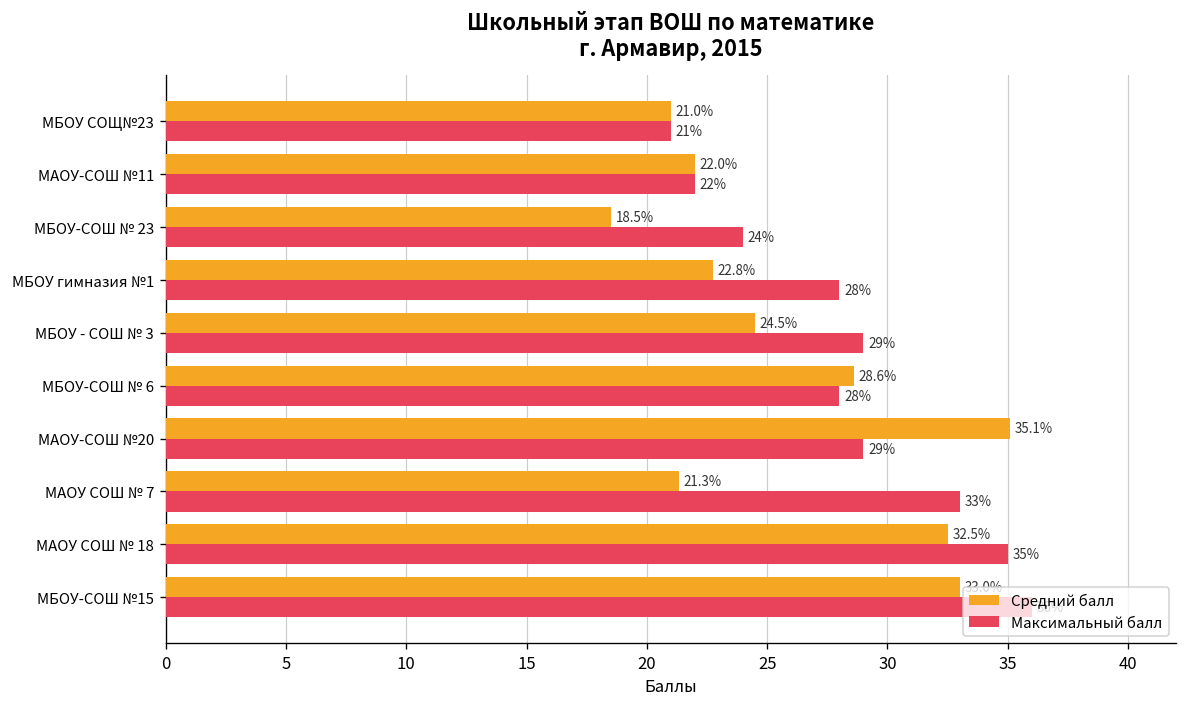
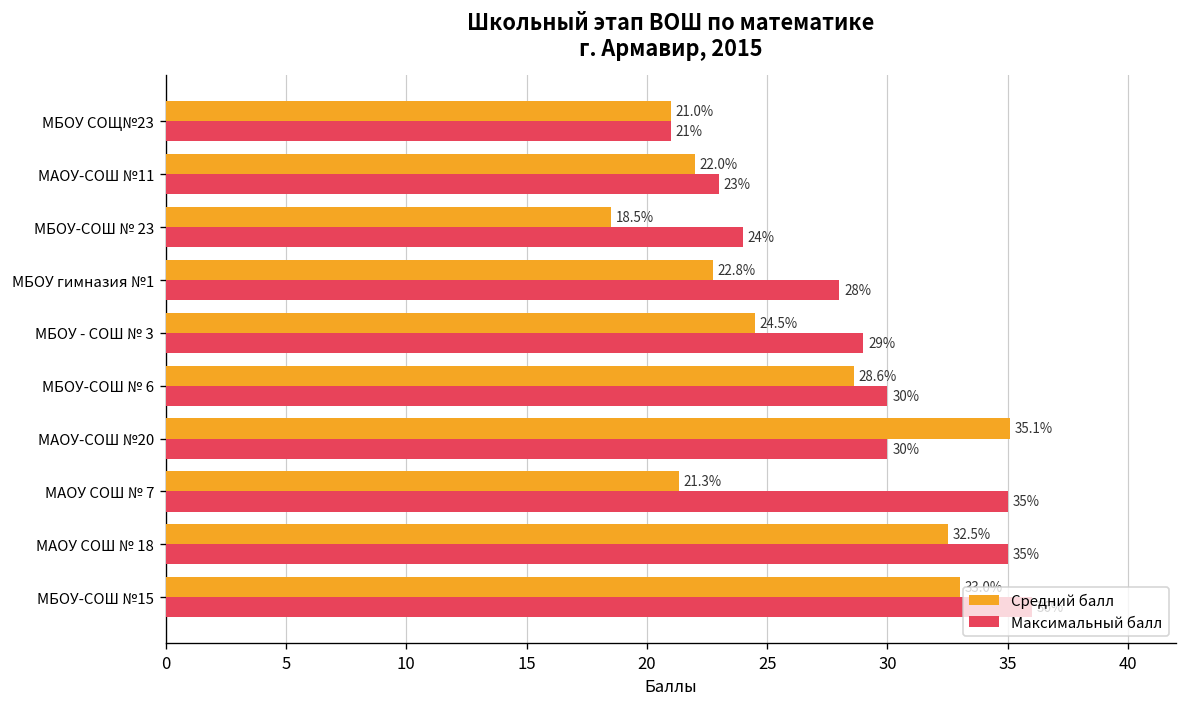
Максимальный балл, МАОУ-СОШ №11: 22% -> 23%
Максимальный балл, МБОУ-СОШ № 6: 28% -> 30%
Максимальный балл, МАОУ-СОШ №20: 29% -> 30%
Максимальный балл, МАОУ СОШ № 7: 33% -> 35%
